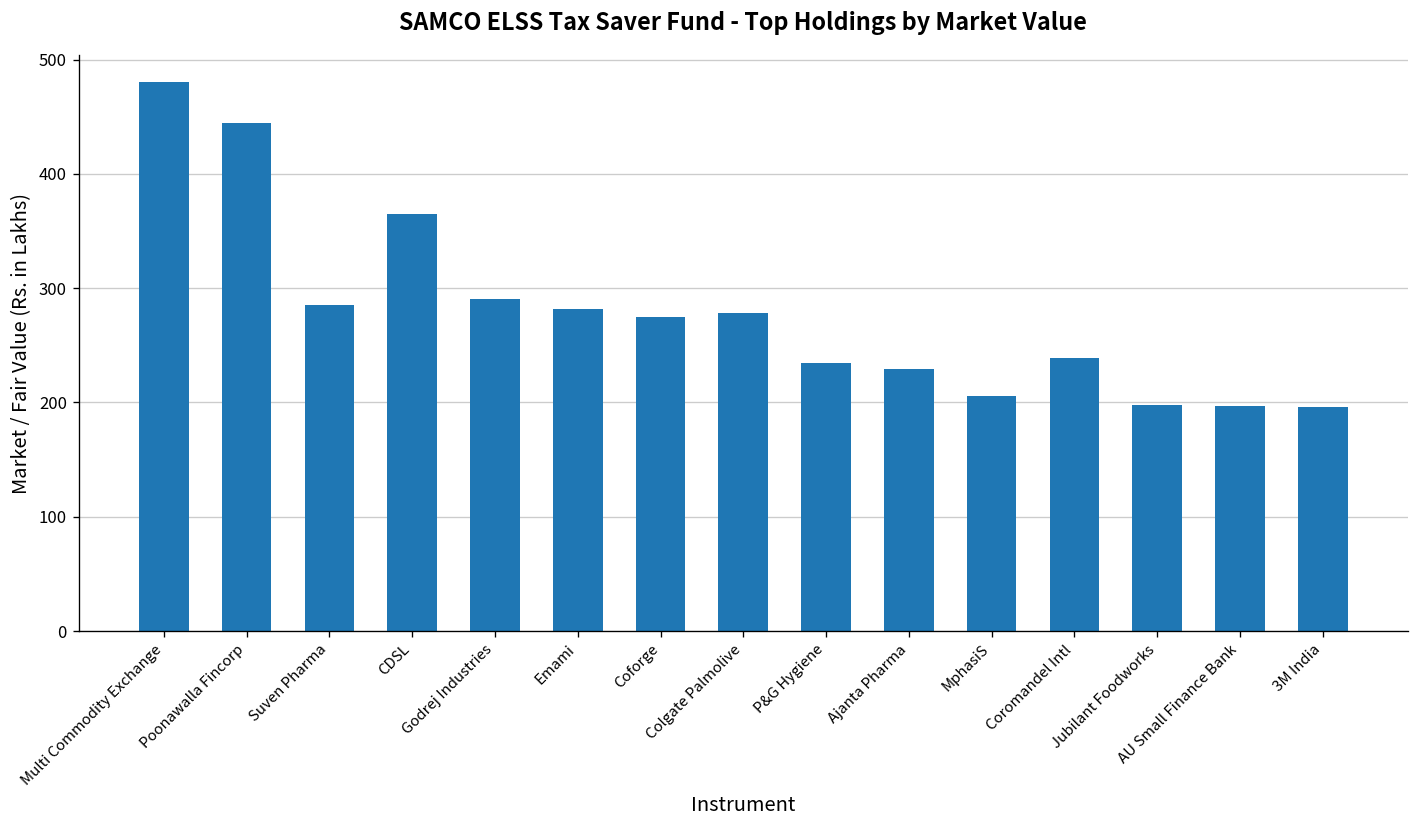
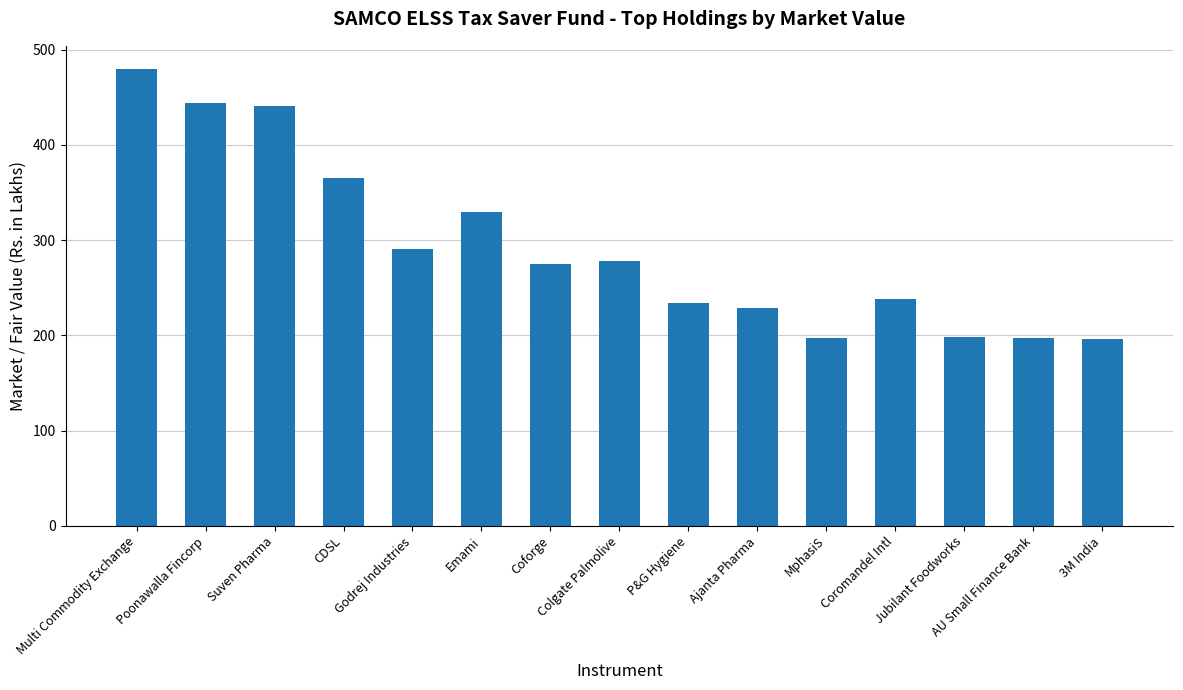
Suven Pharma: 290 -> 440
Emami: 280 -> 330
MphasiS: 210 -> 200
